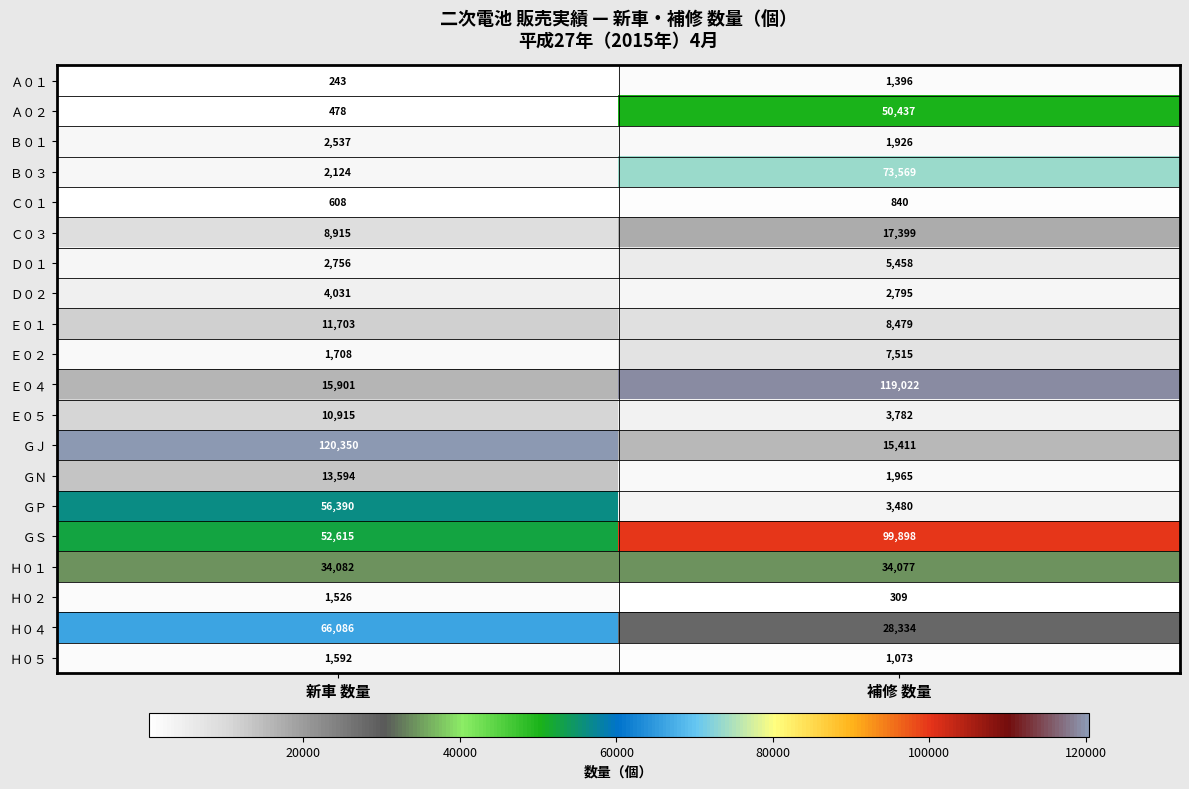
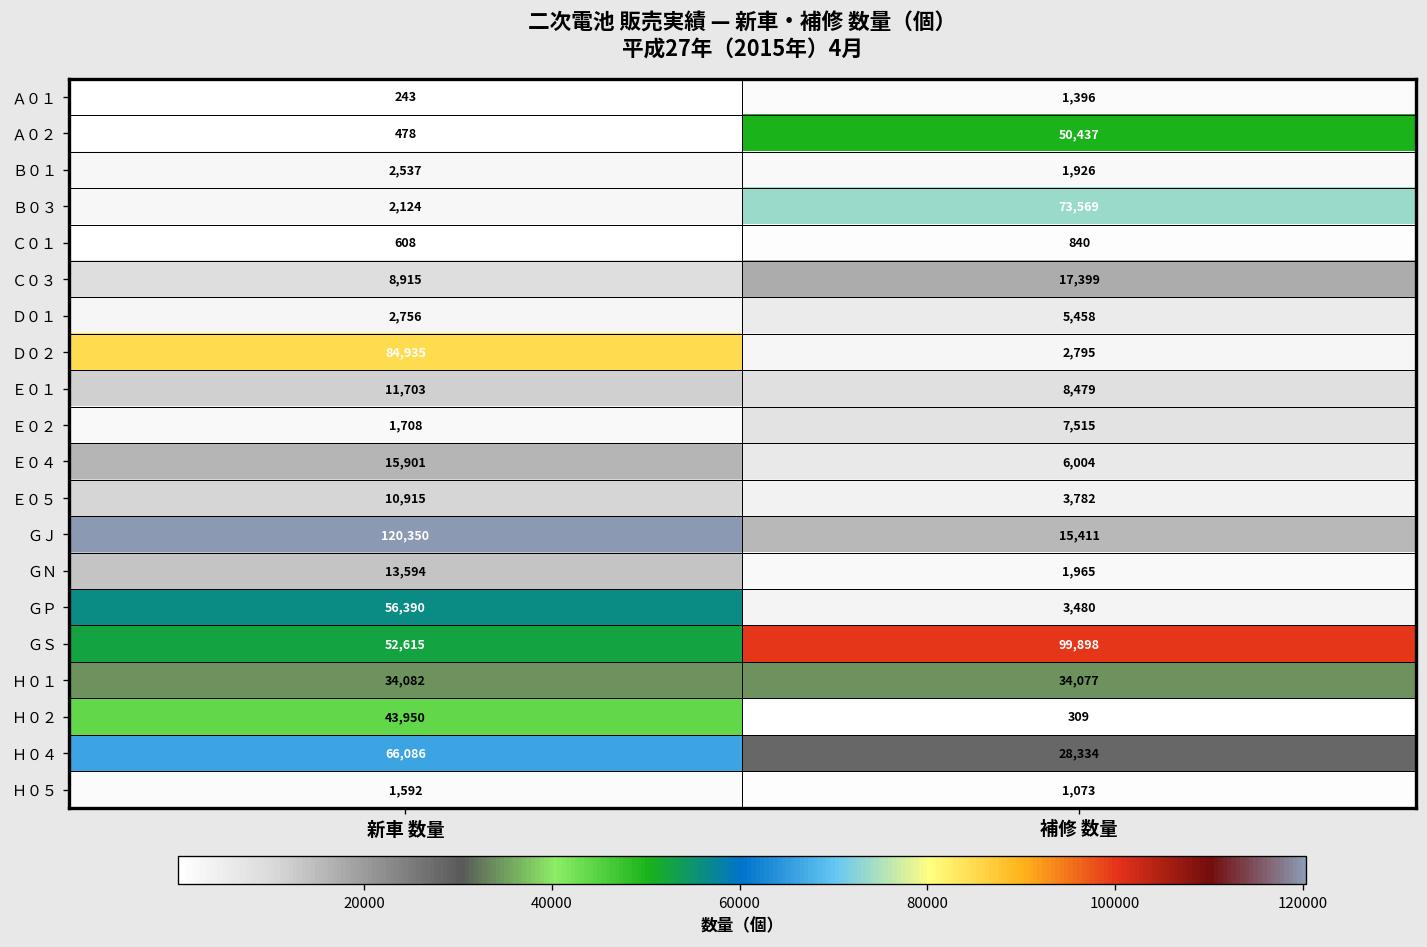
Ｄ０２, 新車 数量: 4,031 -> 84,935
Ｅ０４, 補修 数量: 119,022 -> 6,004
Ｈ０２, 新車 数量: 1,526 -> 43,950
